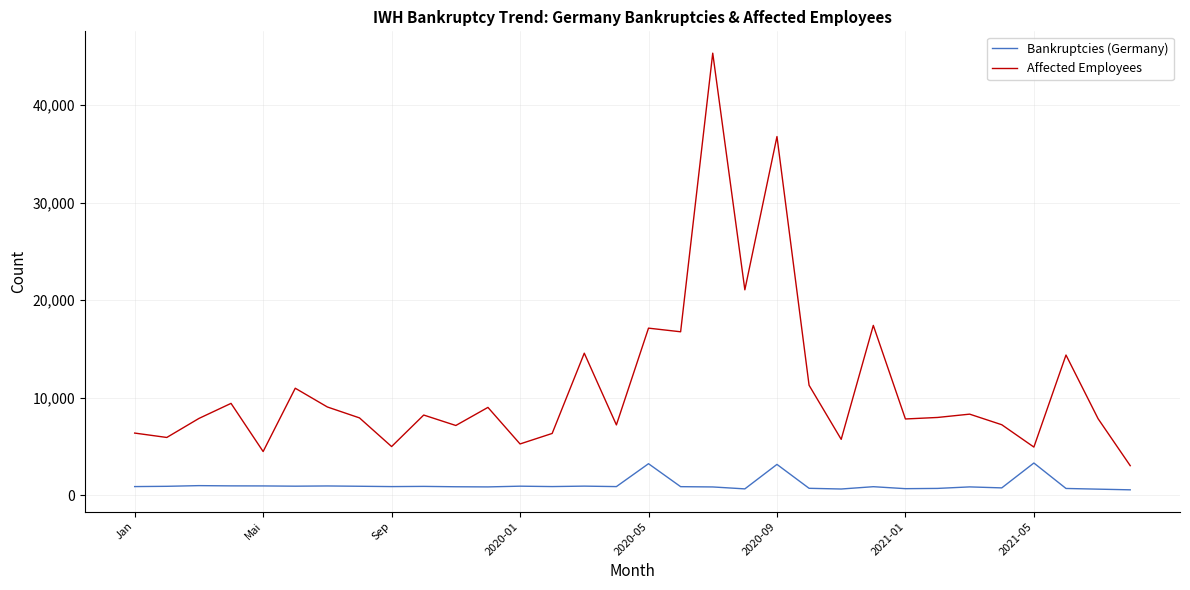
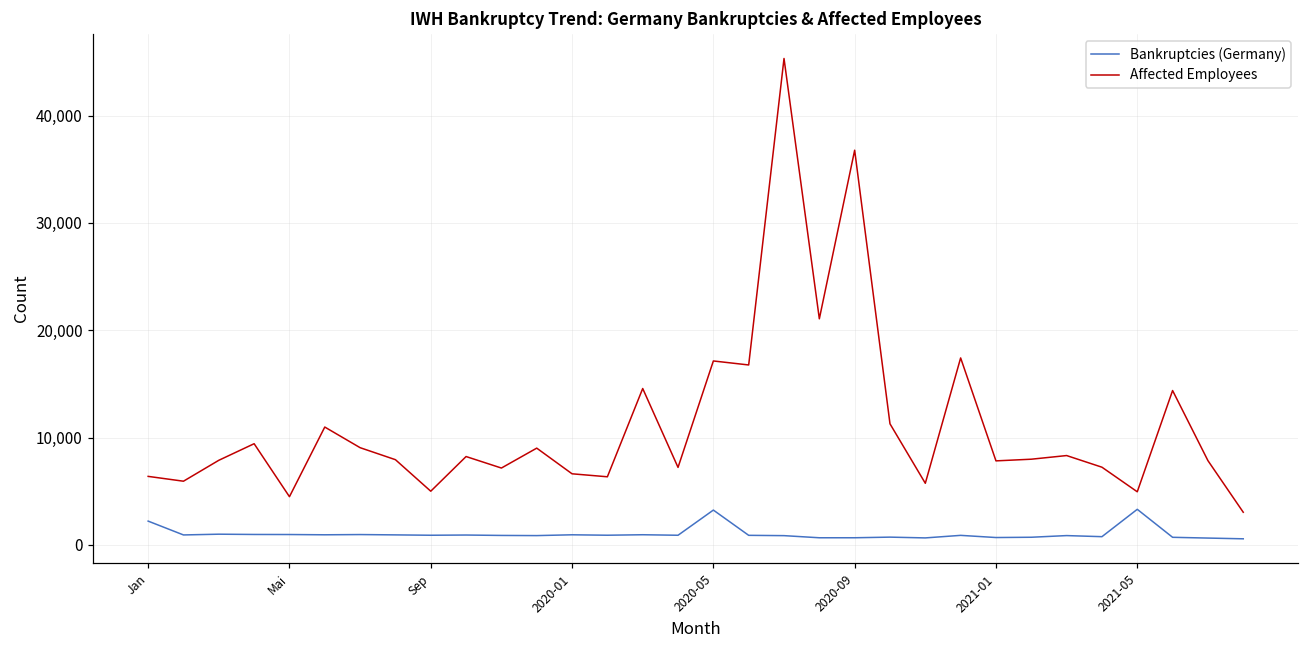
Bankruptcies (Germany), Jan: 1,000 -> 2,000
Affected Employees, 2020-01: 5,000 -> 7,000
Bankruptcies (Germany), 2020-09: 3,000 -> 1,000
